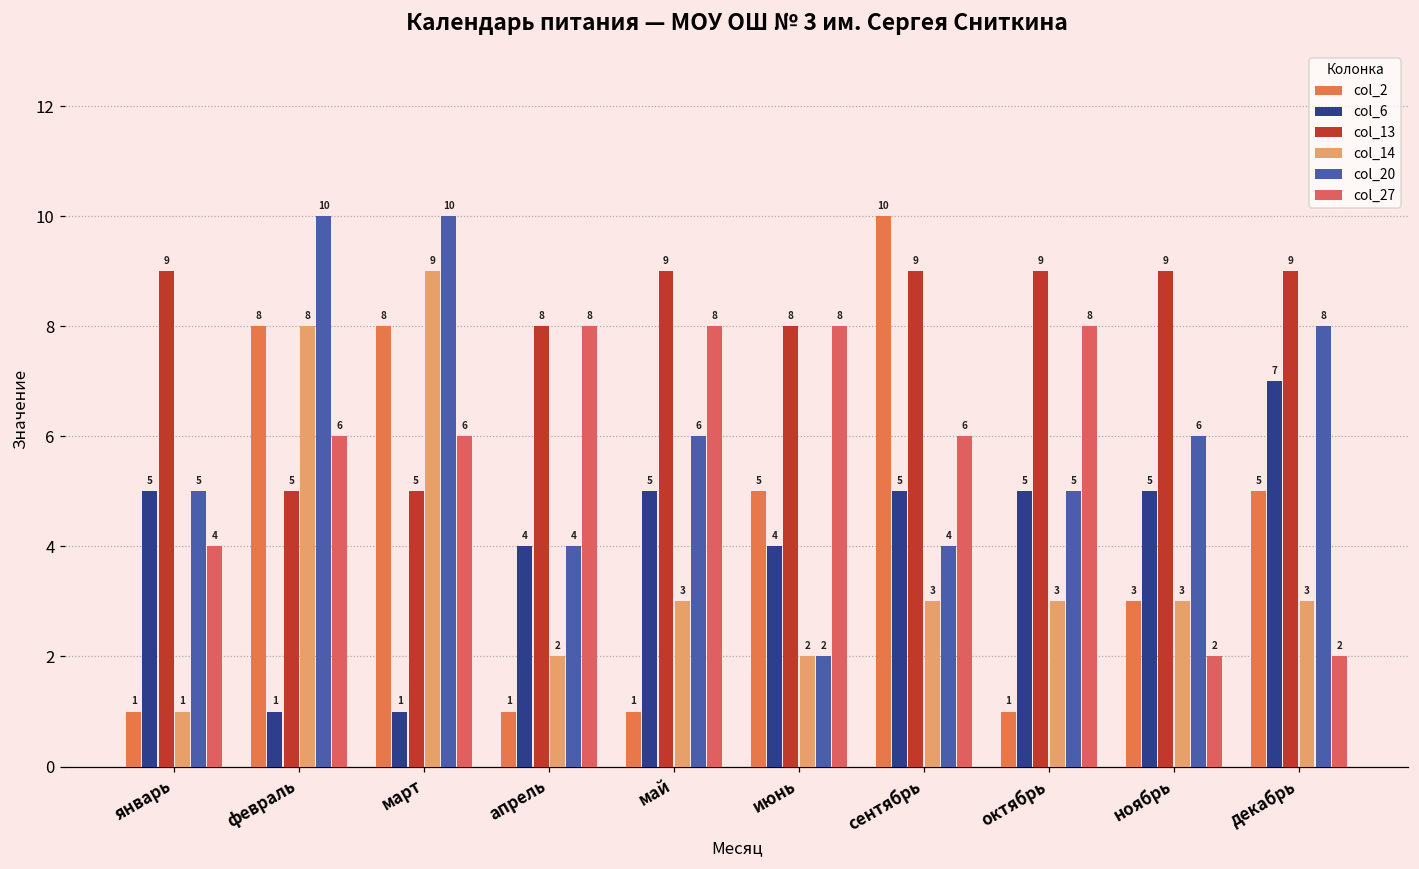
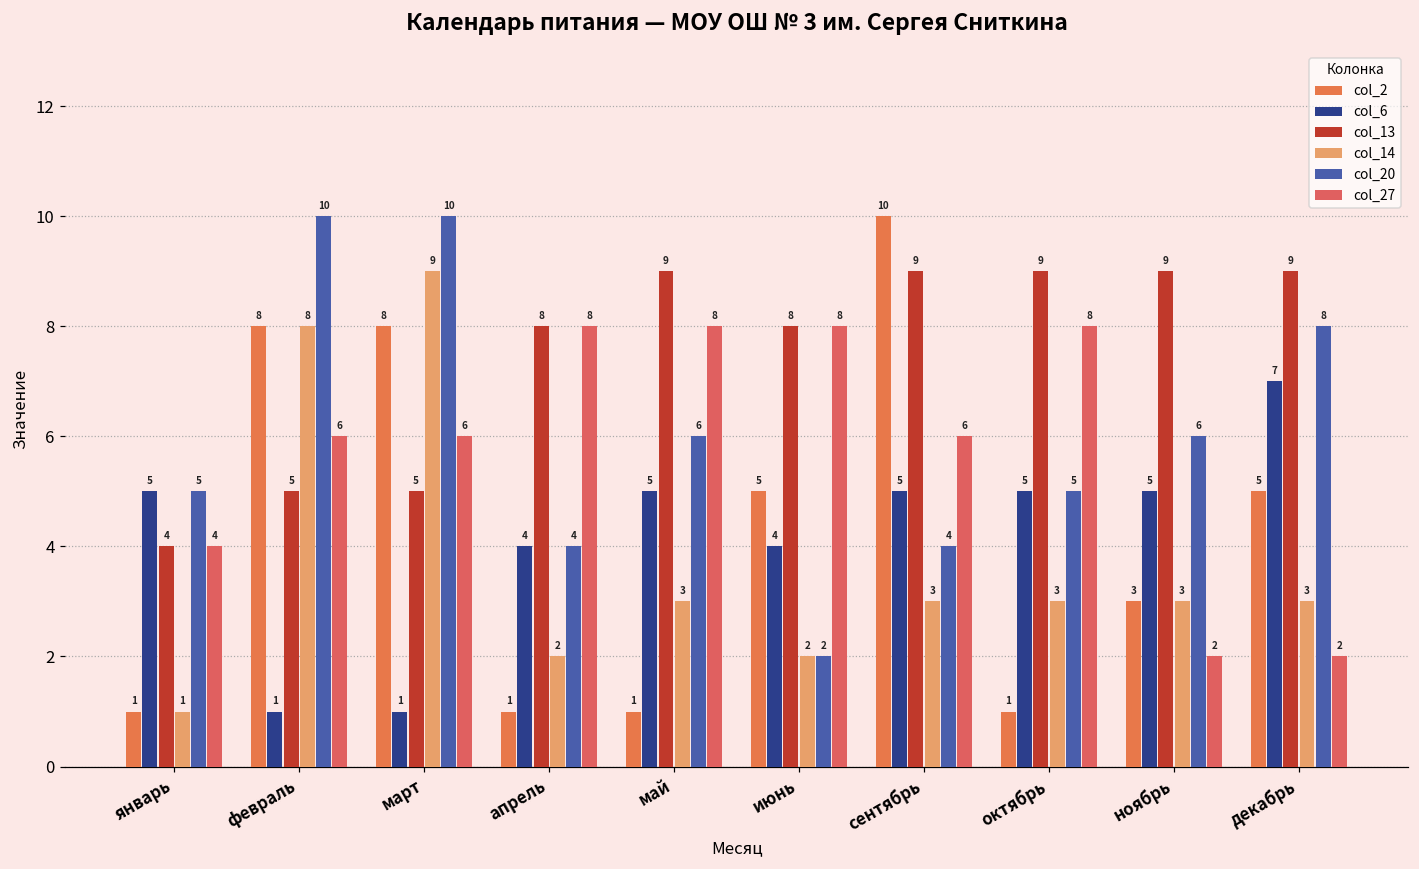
col_13, январь: 9 -> 4
